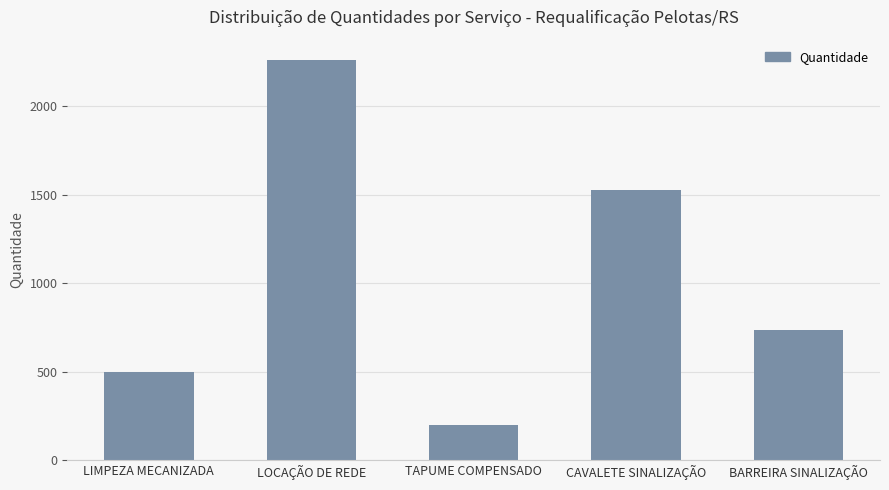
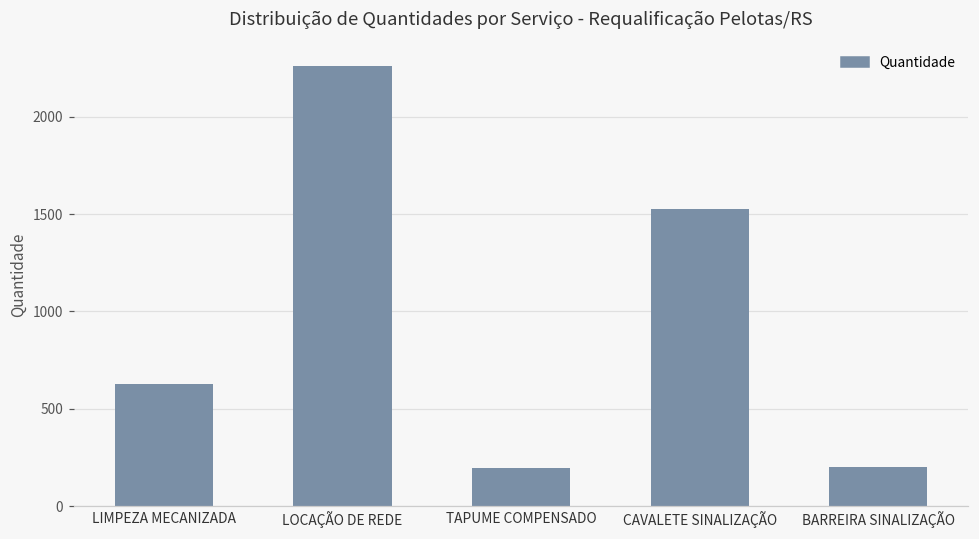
LIMPEZA MECANIZADA: 500 -> 630
BARREIRA SINALIZAÇÃO: 740 -> 200
